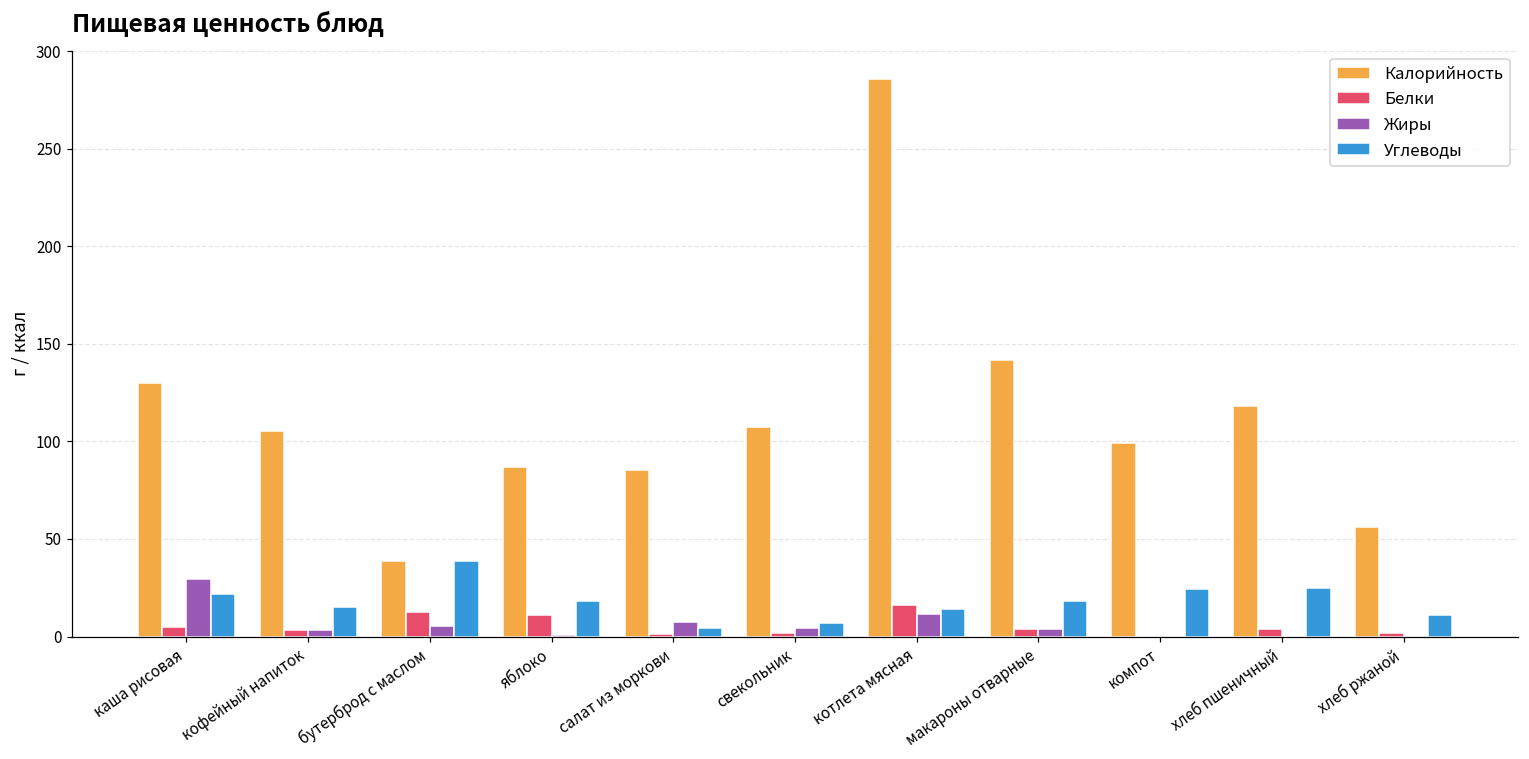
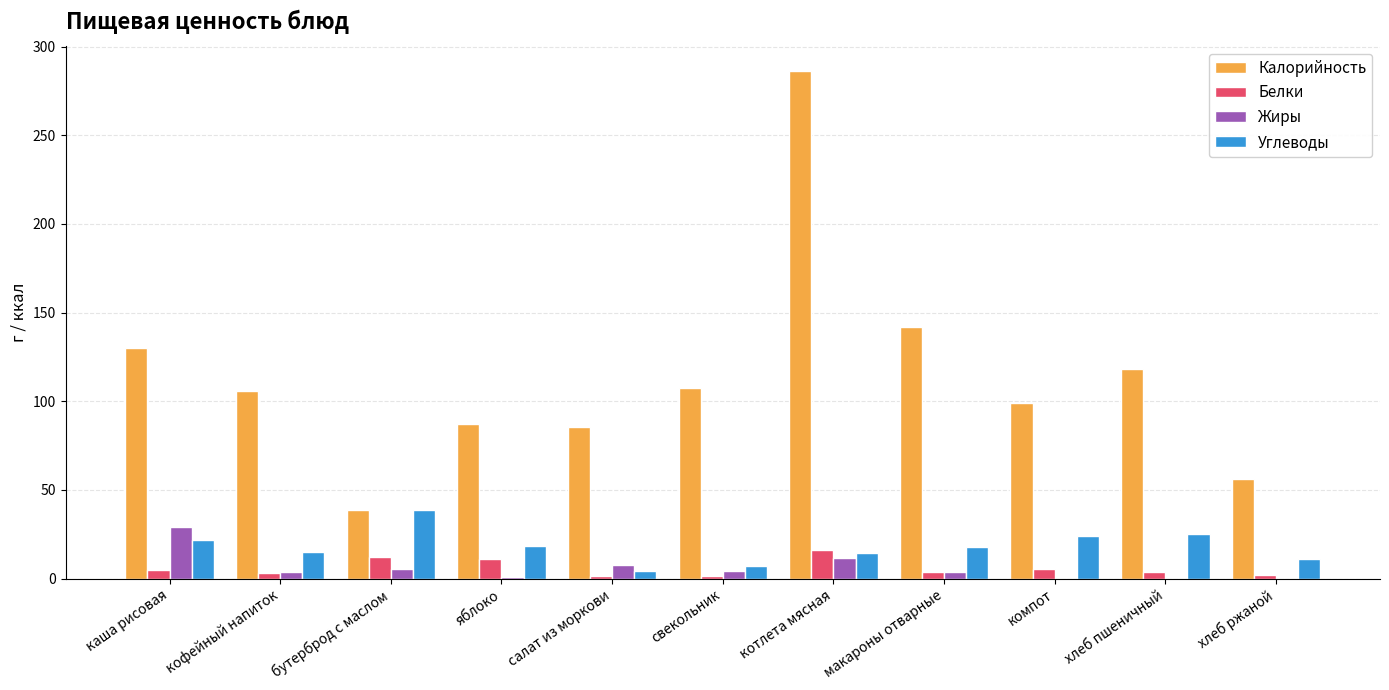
Белки, компот: 0 -> 6
